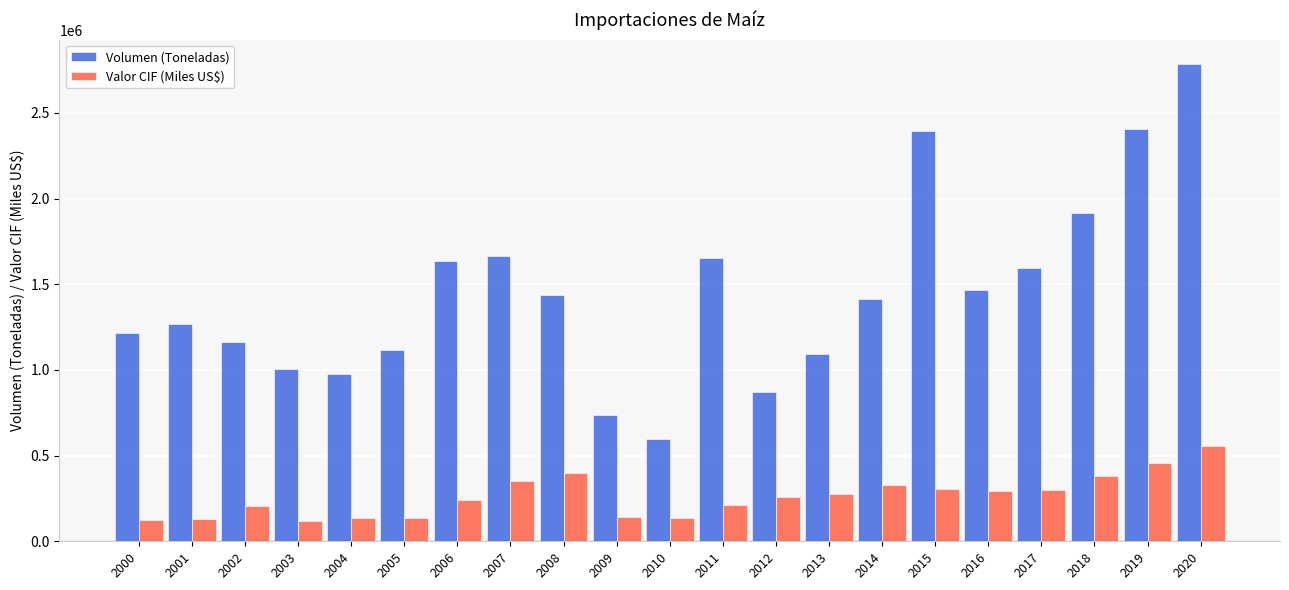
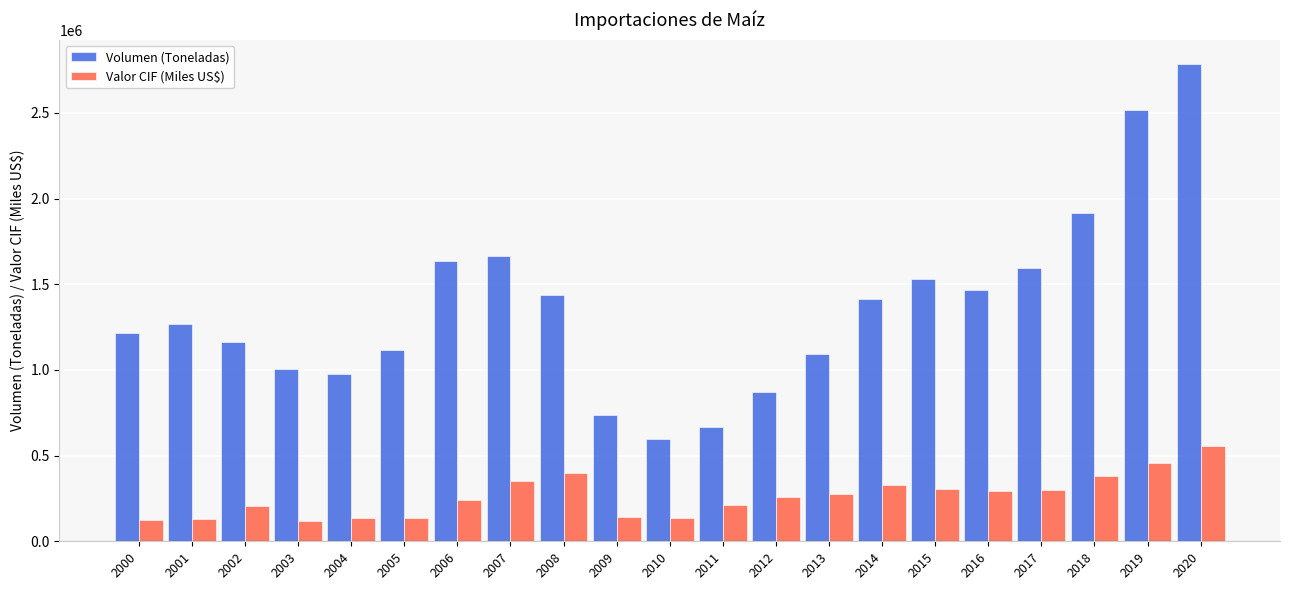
Volumen (Toneladas), 2011: 1660000 -> 670000
Volumen (Toneladas), 2015: 2400000 -> 1530000
Volumen (Toneladas), 2019: 2410000 -> 2520000
